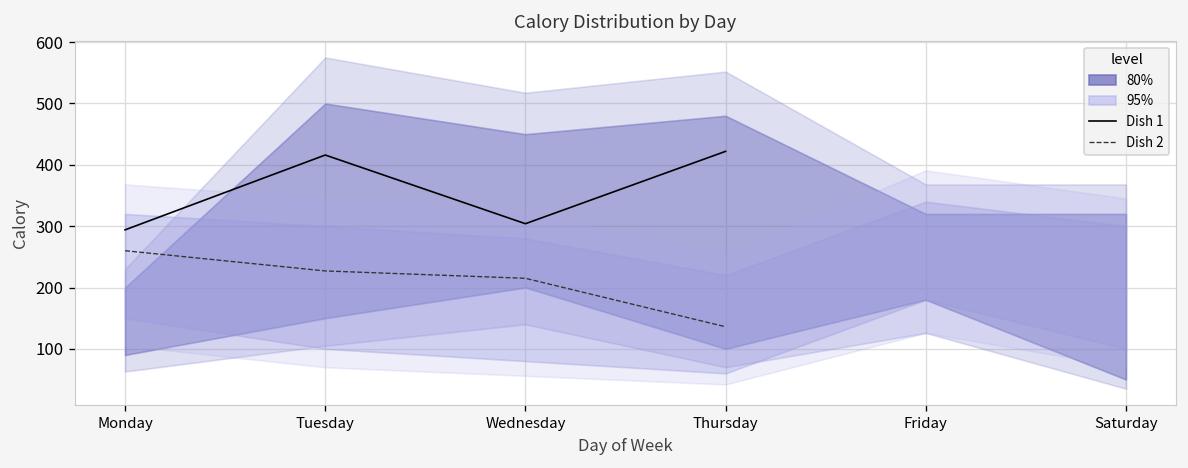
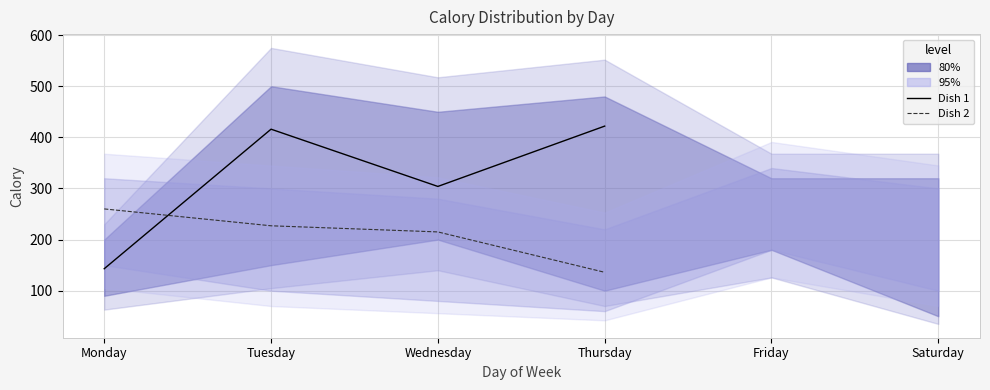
Dish 1, Monday: 290 -> 140
